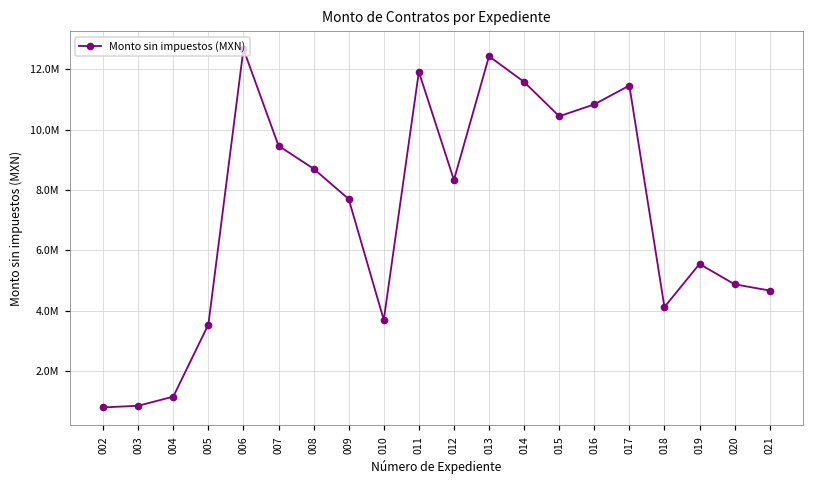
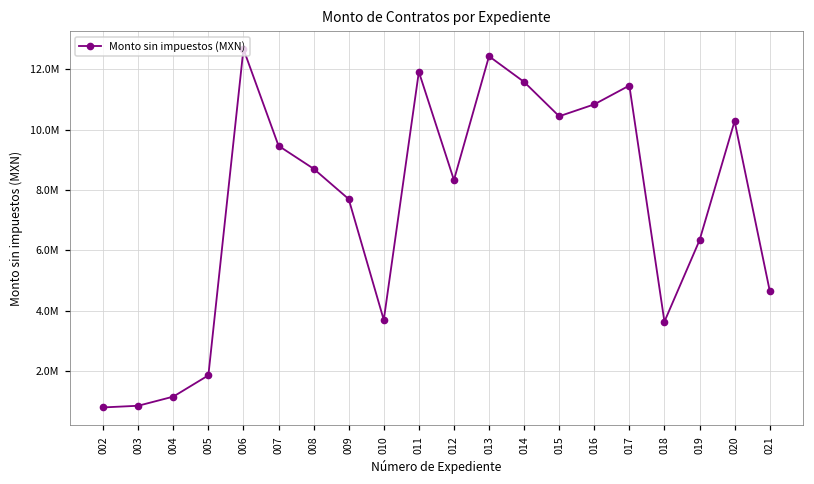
005: 3500000 -> 1900000
018: 4100000 -> 3600000
019: 5500000 -> 6300000
020: 4900000 -> 10300000
